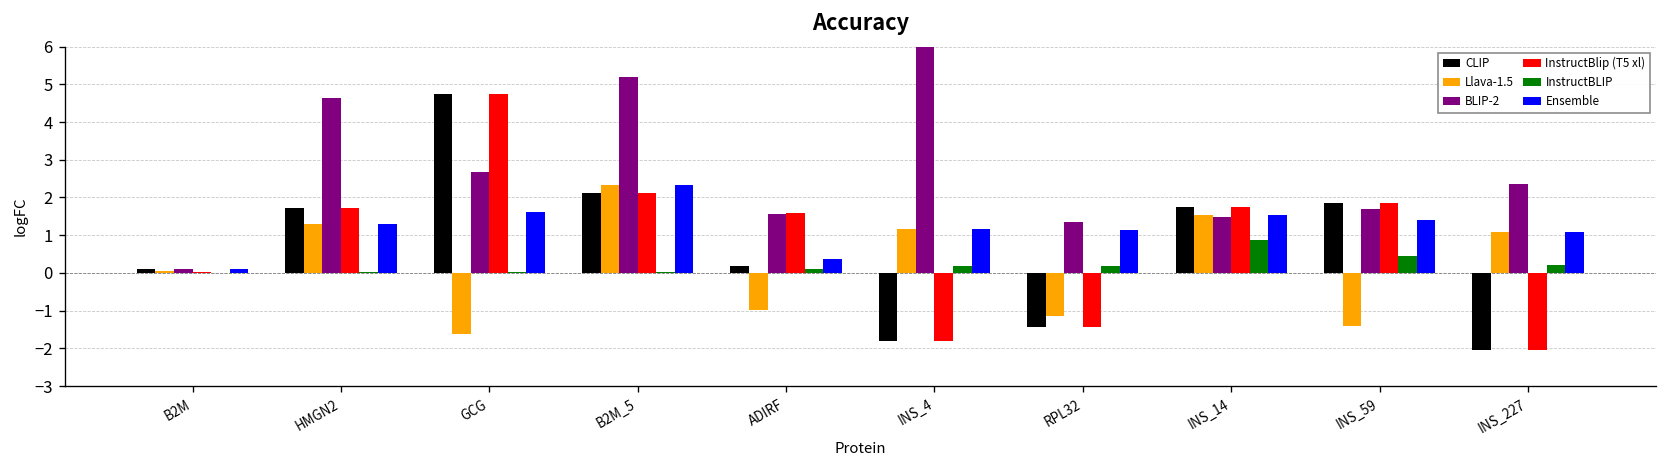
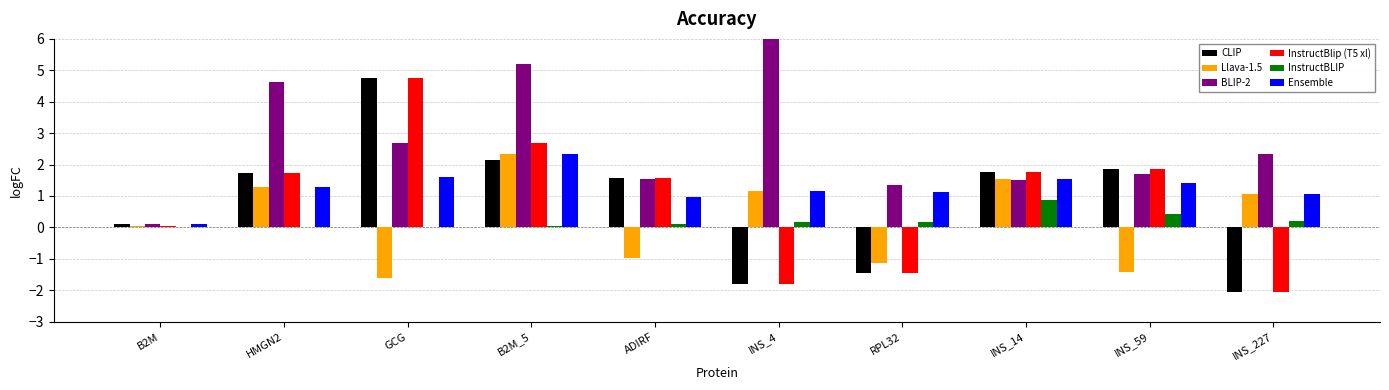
InstructBlip (T5 xl), B2M_5: 2.1 -> 2.7
CLIP, ADIRF: 0.2 -> 1.6
Ensemble, ADIRF: 0.4 -> 1.0
